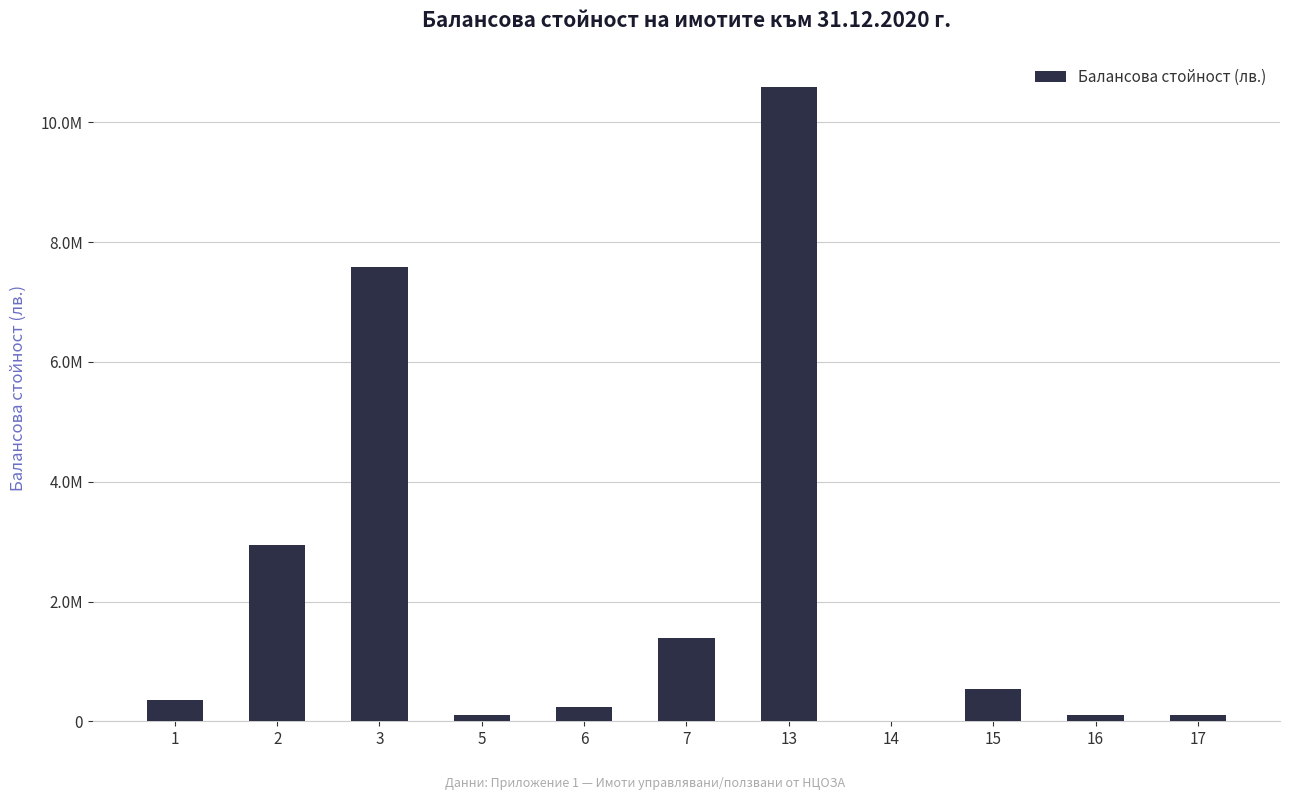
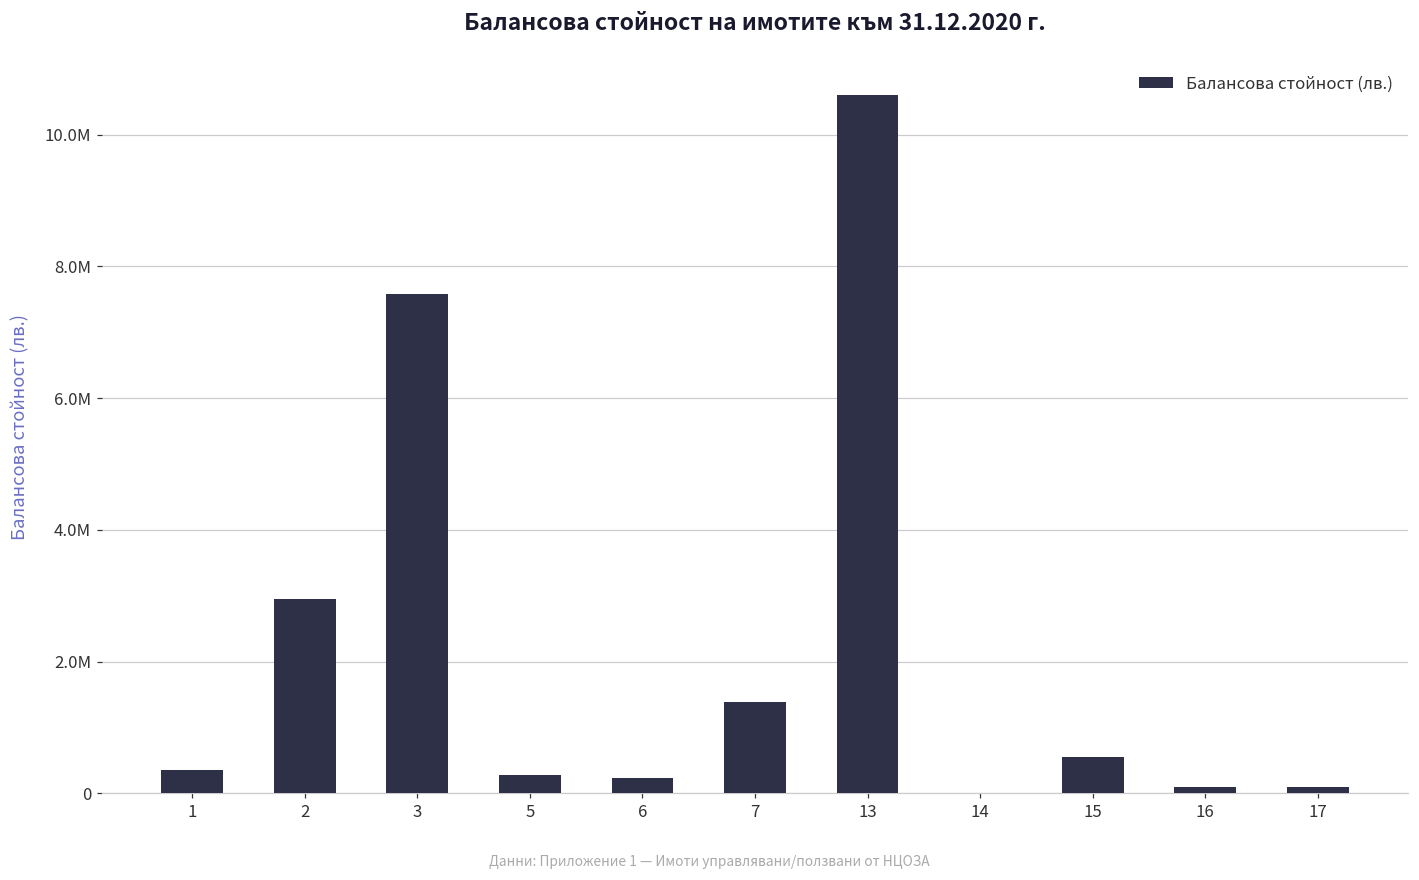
5: 100000 -> 300000
